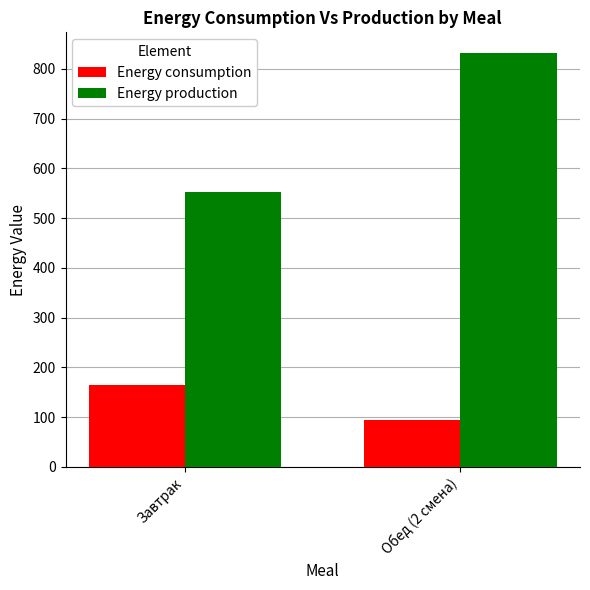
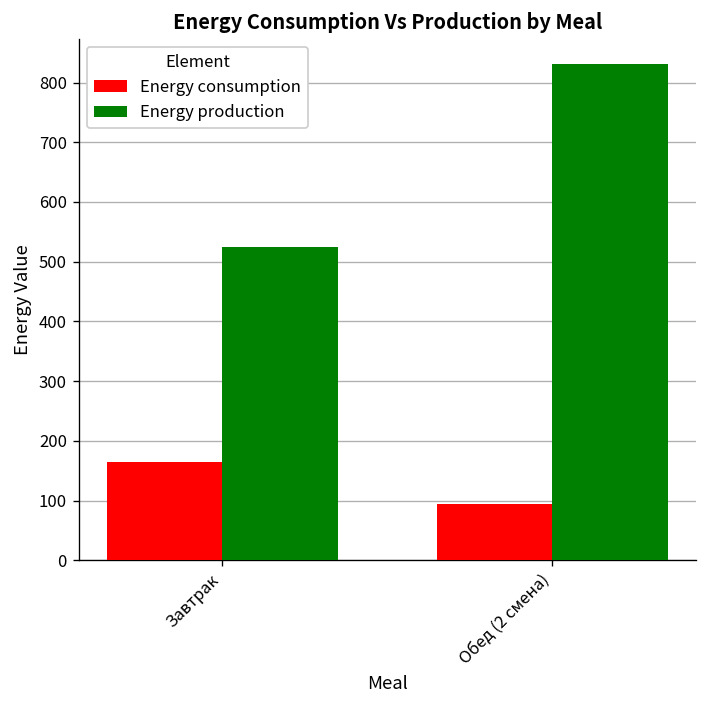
Energy production, Завтрак: 550 -> 530
